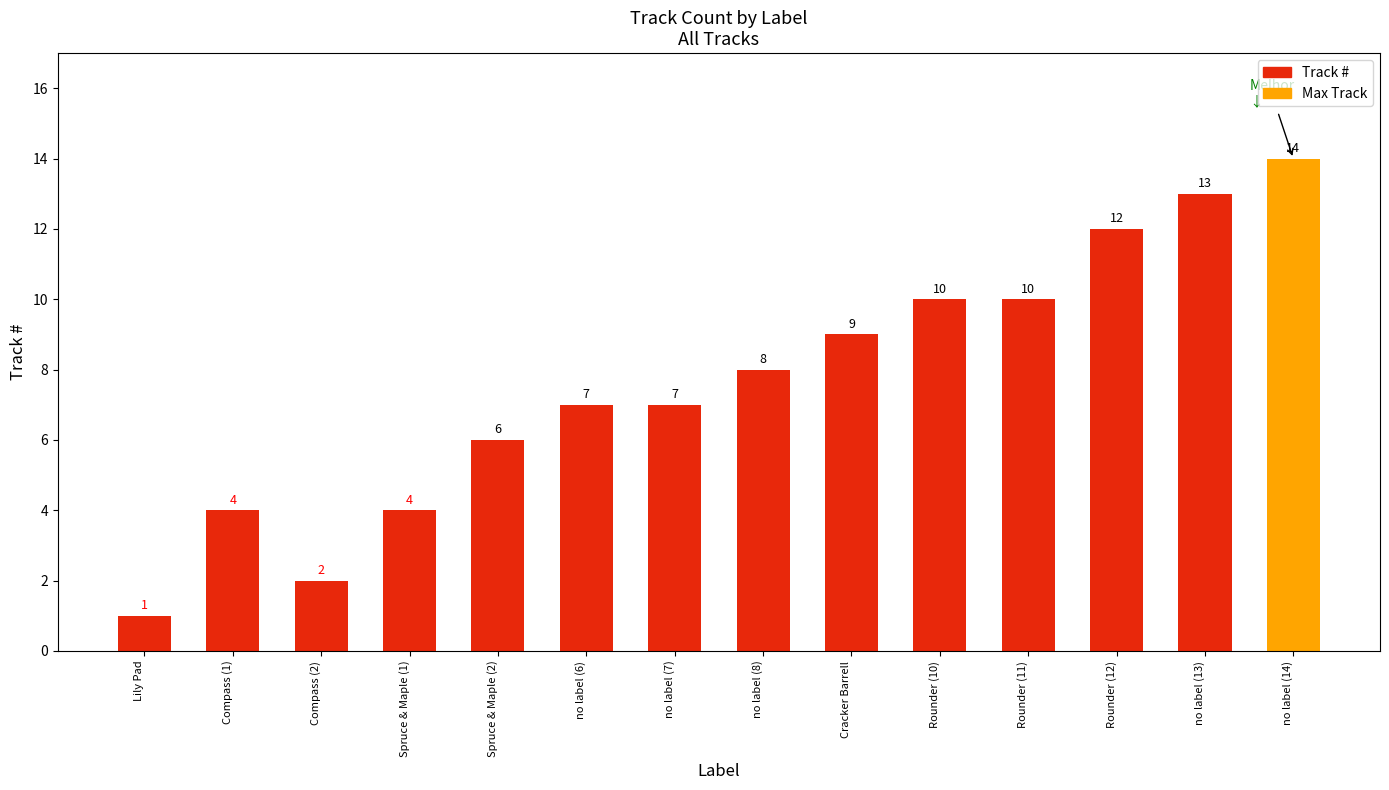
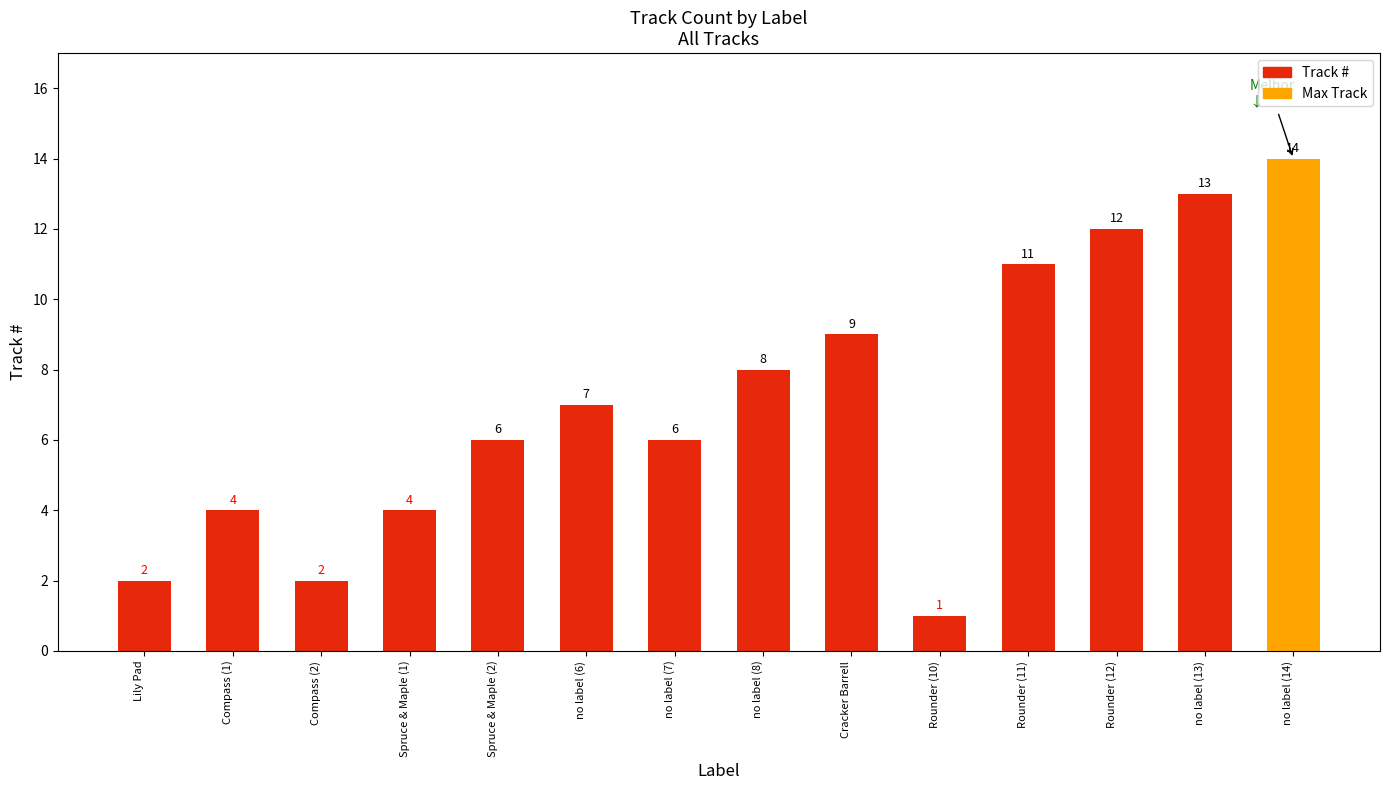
Lily Pad: 1 -> 2
no label (7): 7 -> 6
Rounder (10): 10 -> 1
Rounder (11): 10 -> 11
